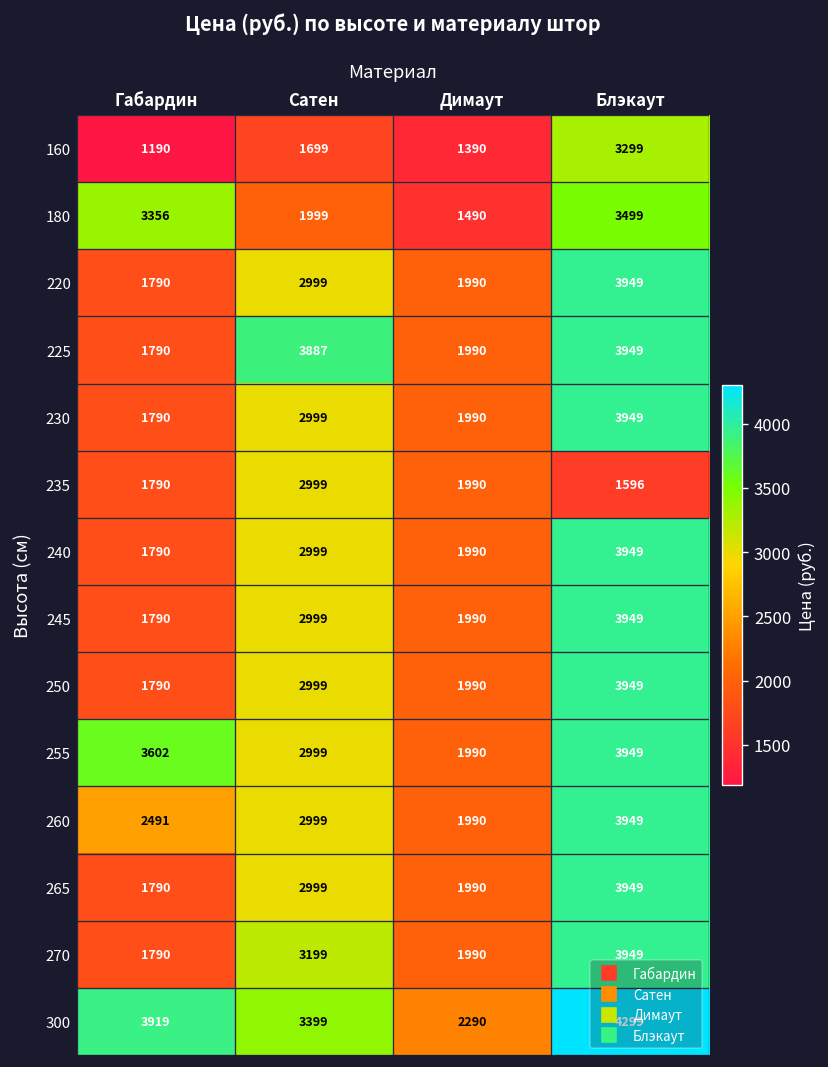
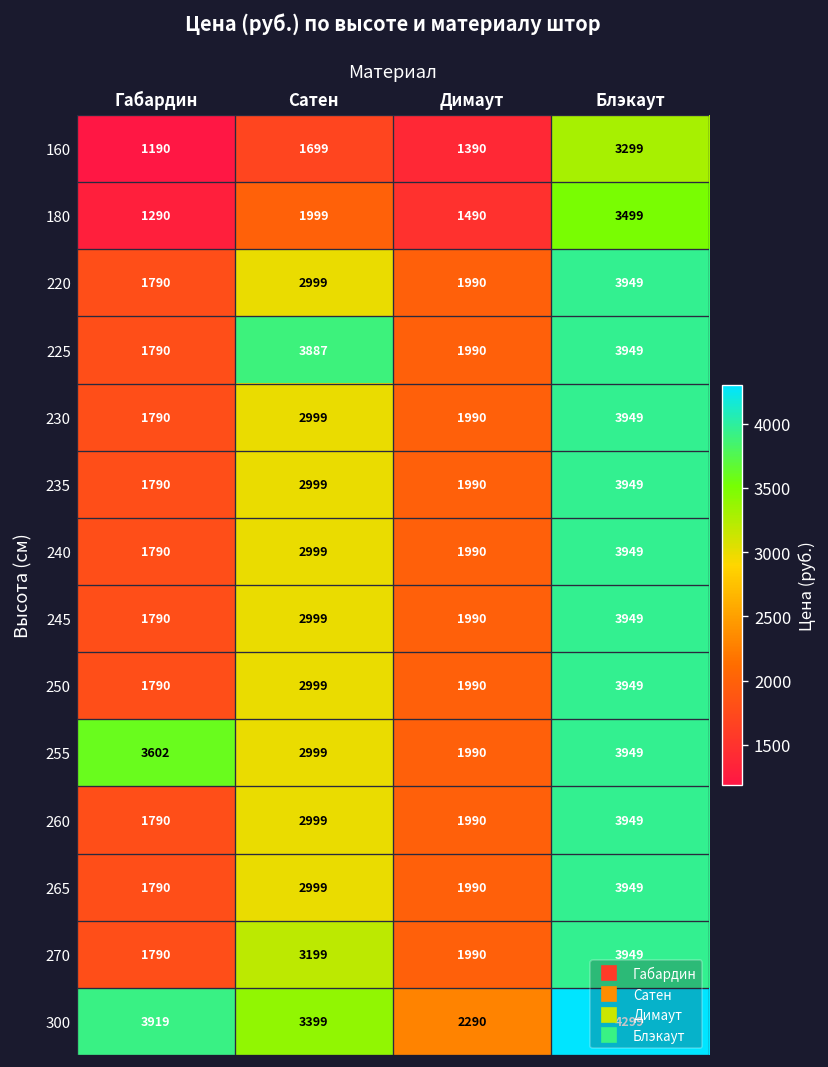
180, Габардин: 3356 -> 1290
235, Блэкаут: 1596 -> 3949
260, Габардин: 2491 -> 1790
